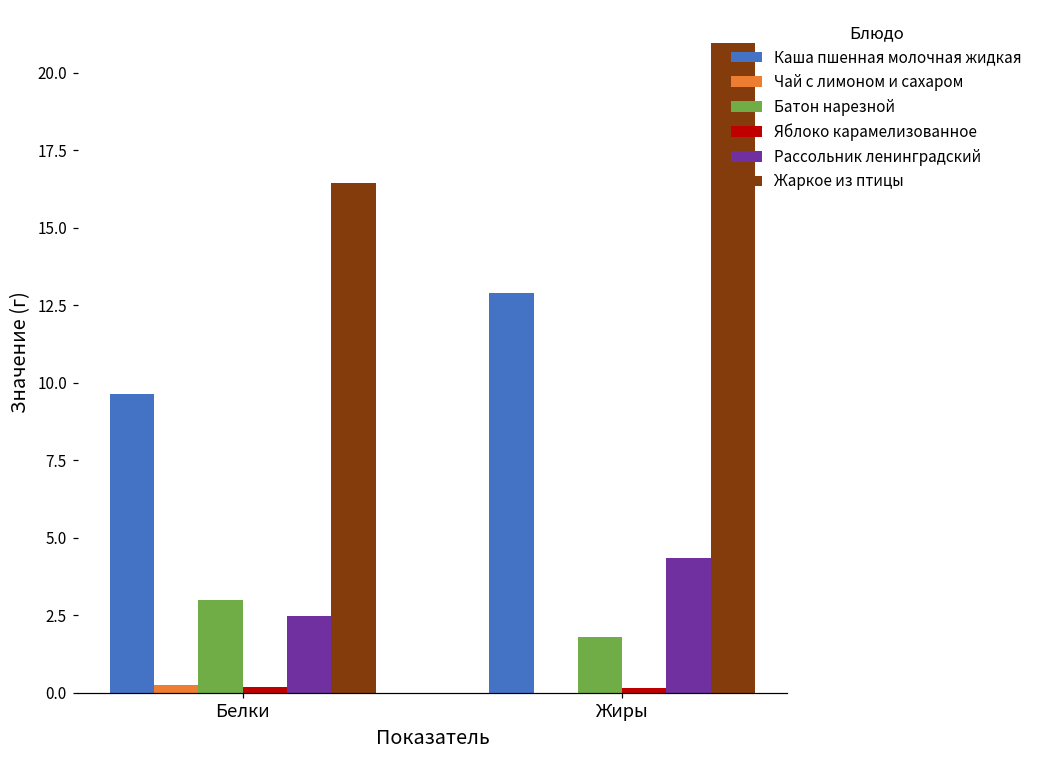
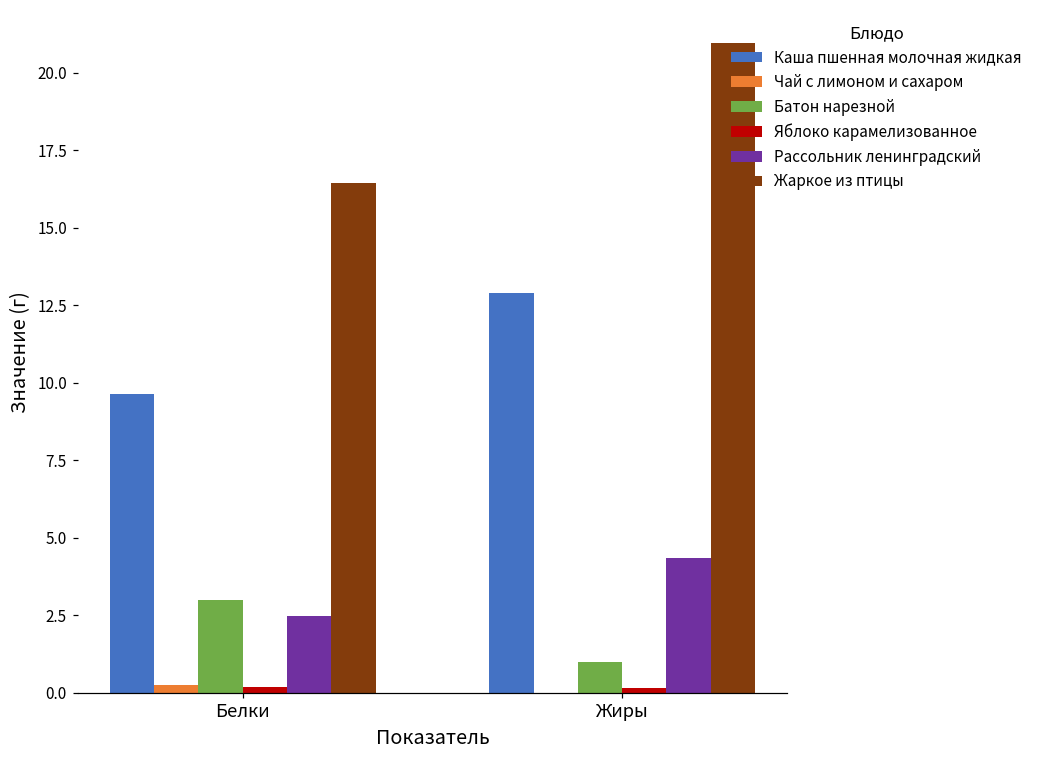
Батон нарезной, Жиры: 1.8 -> 1.0
